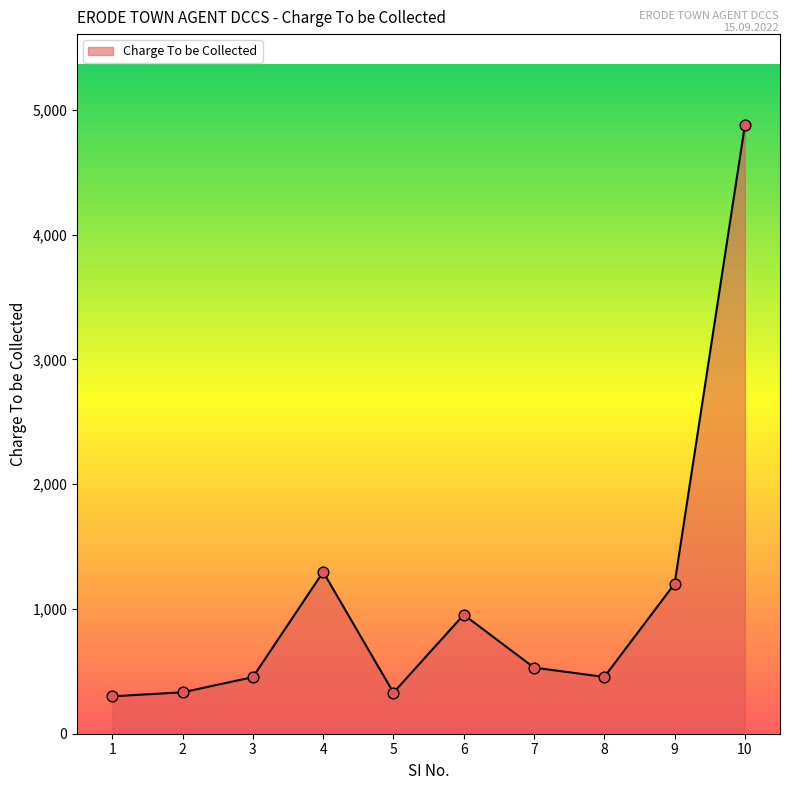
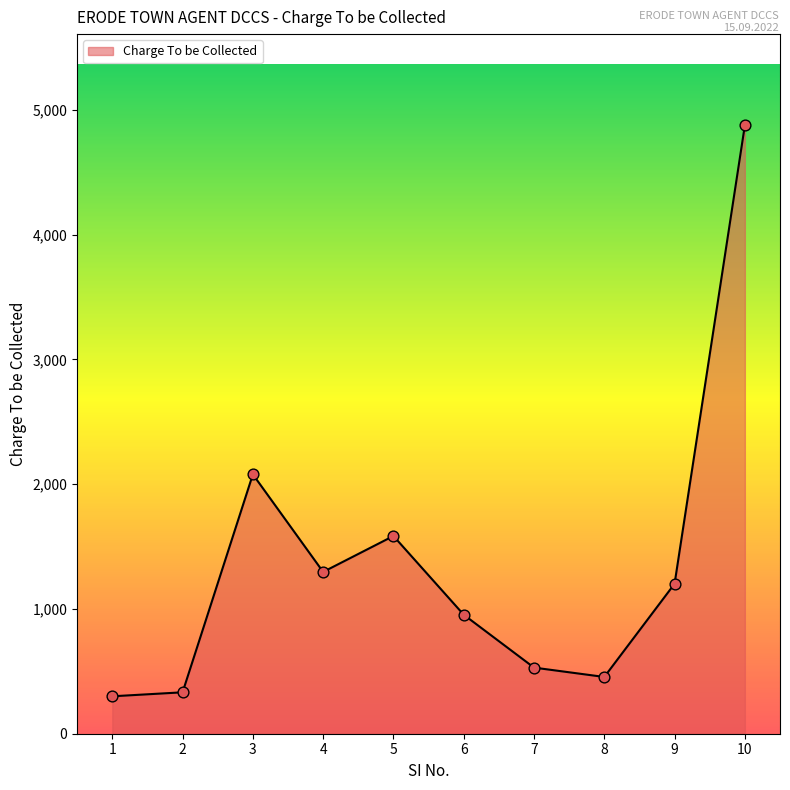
3: 450 -> 2,080
5: 330 -> 1,590
